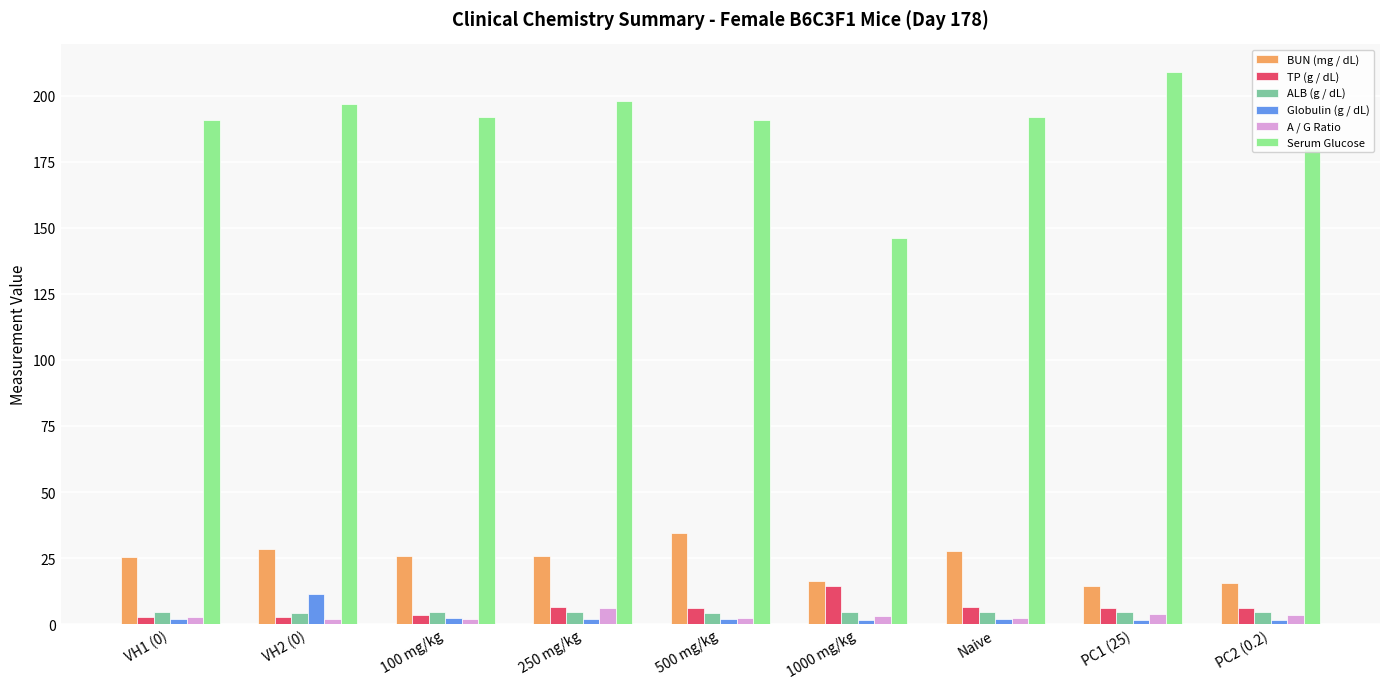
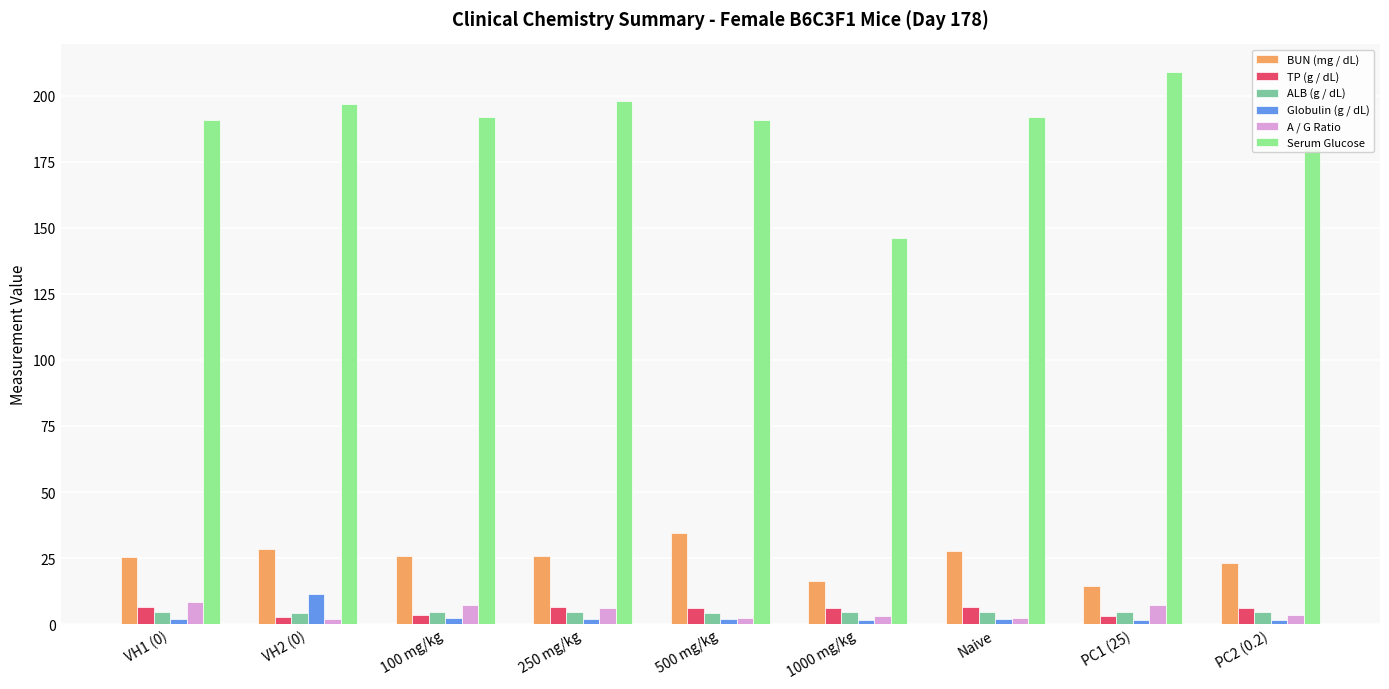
TP (g / dL), VH1 (0): 3 -> 6
A / G Ratio, VH1 (0): 3 -> 8
A / G Ratio, 100 mg/kg: 2 -> 7
TP (g / dL), 1000 mg/kg: 14 -> 6
TP (g / dL), PC1 (25): 6 -> 3
A / G Ratio, PC1 (25): 4 -> 7
BUN (mg / dL), PC2 (0.2): 15 -> 23
